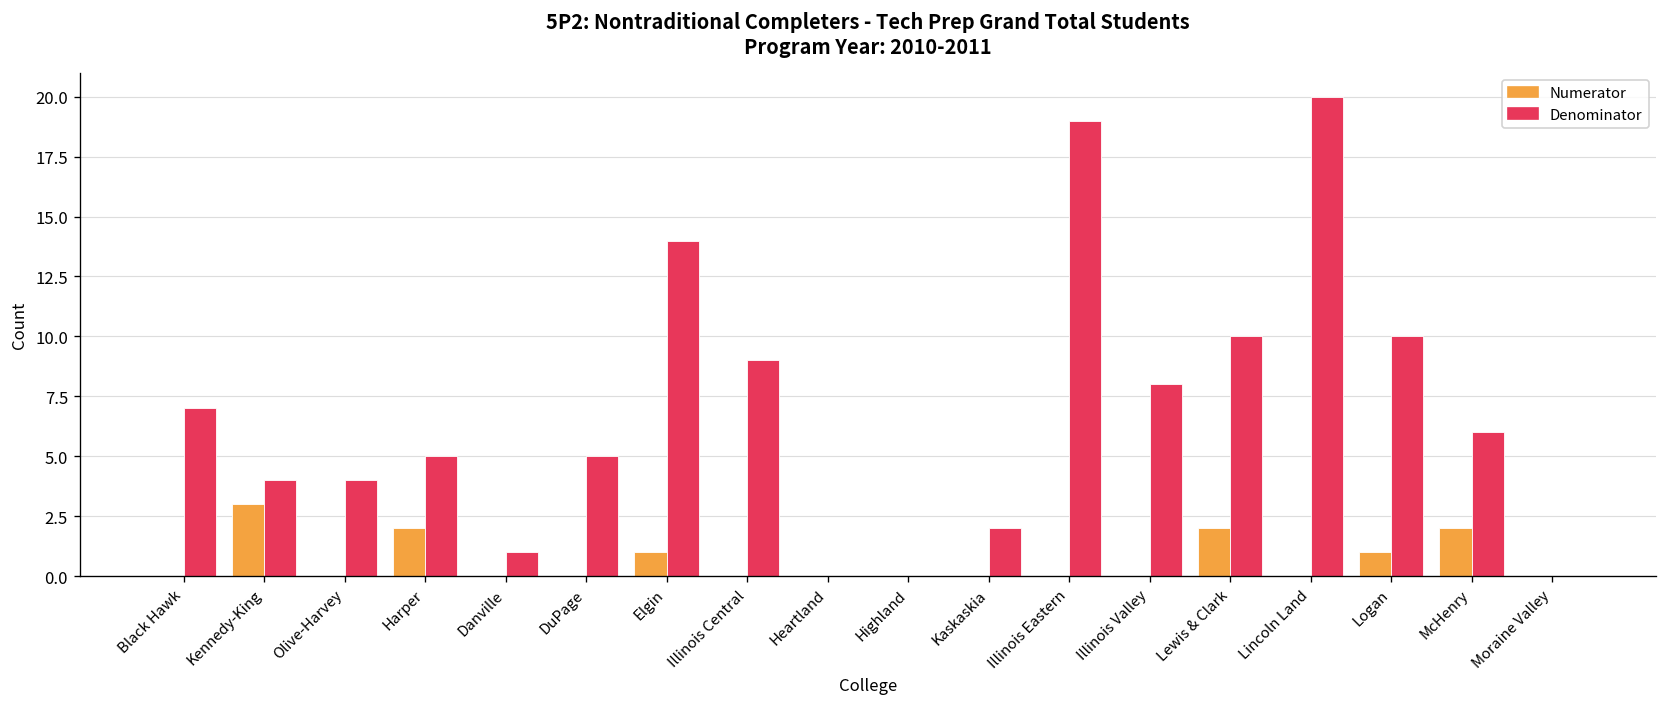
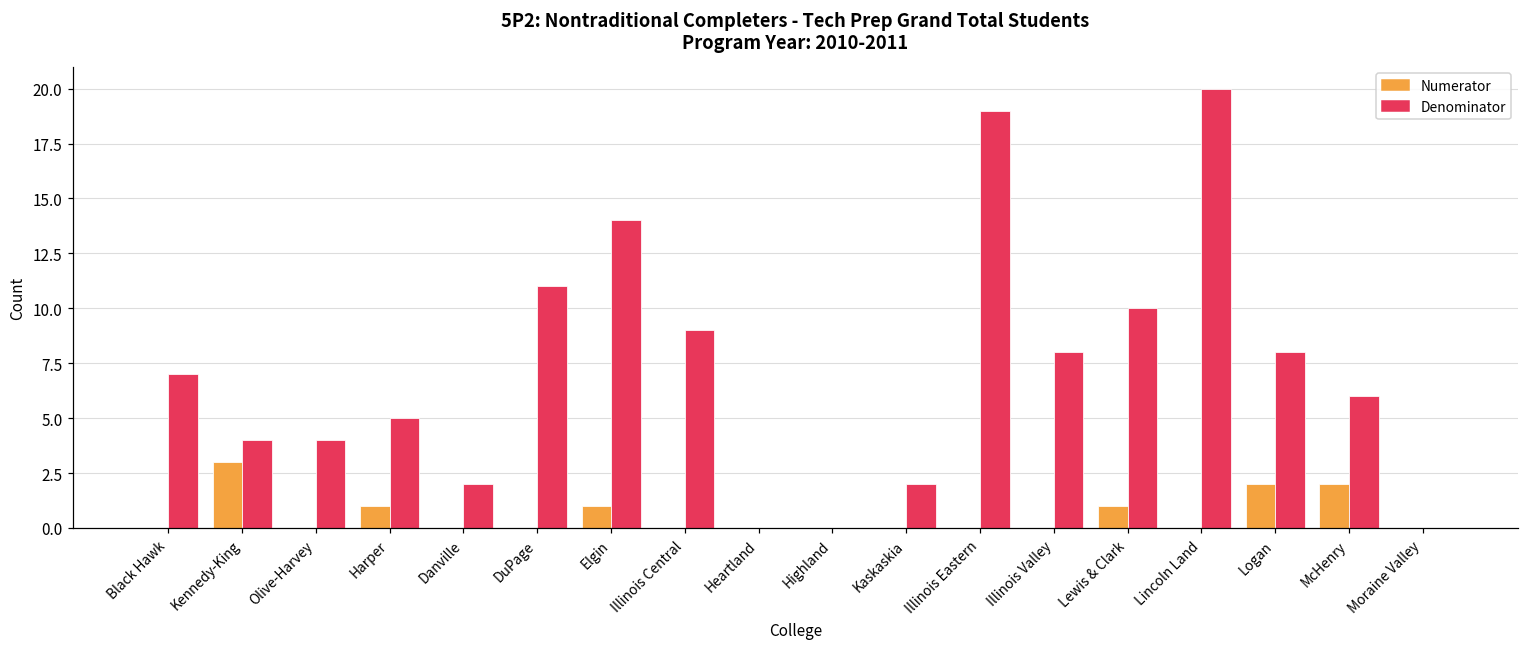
Numerator, Harper: 2 -> 1
Denominator, Danville: 1 -> 2
Denominator, DuPage: 5 -> 11
Numerator, Lewis & Clark: 2 -> 1
Numerator, Logan: 1 -> 2
Denominator, Logan: 10 -> 8
